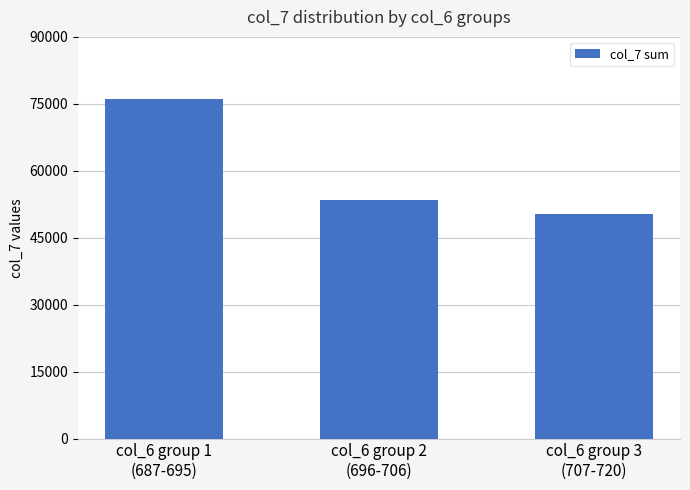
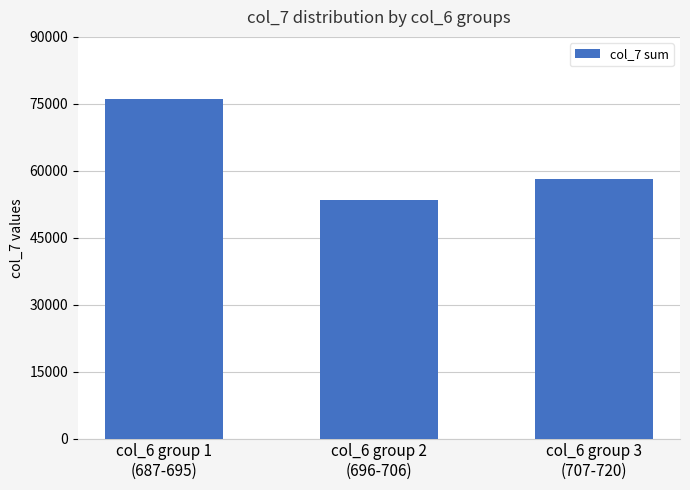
col_6 group 3 (707-720): 50000 -> 58000
